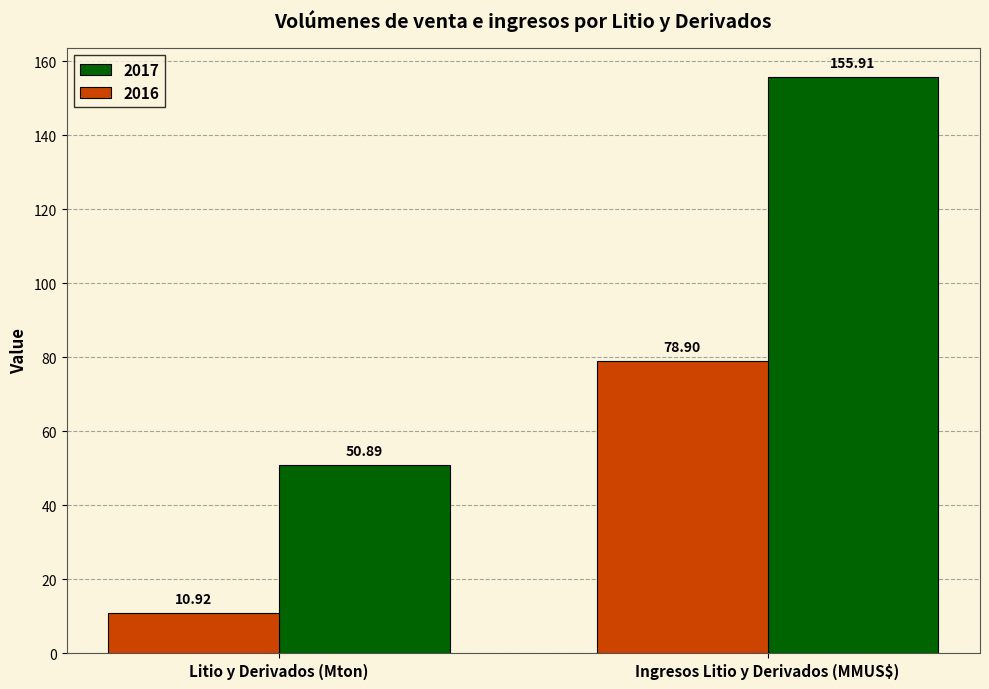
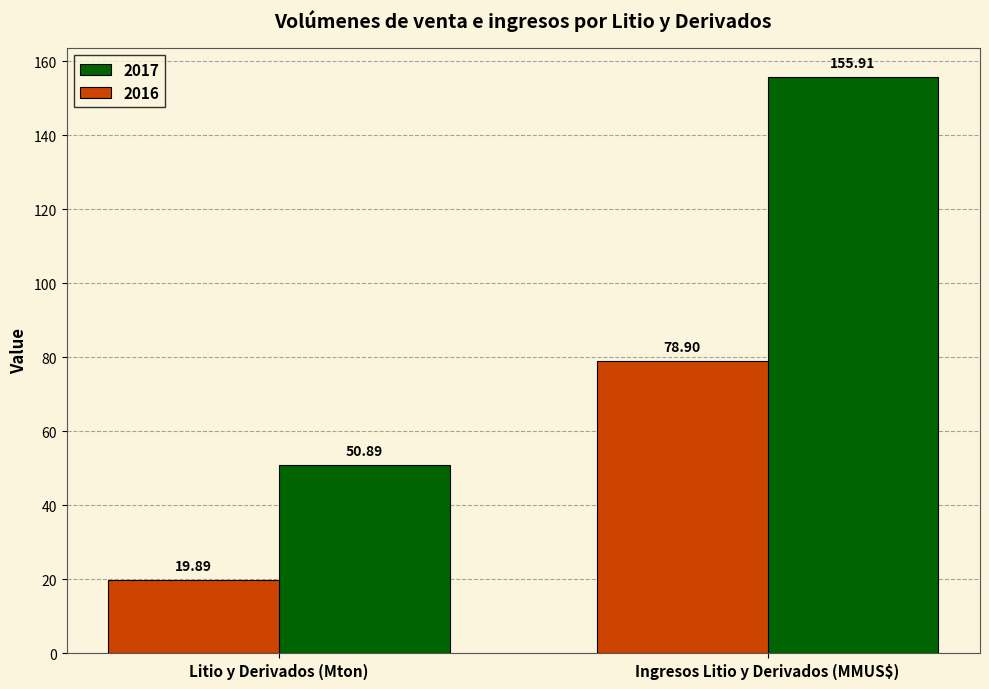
2016, Litio y Derivados (Mton): 10.92 -> 19.89
